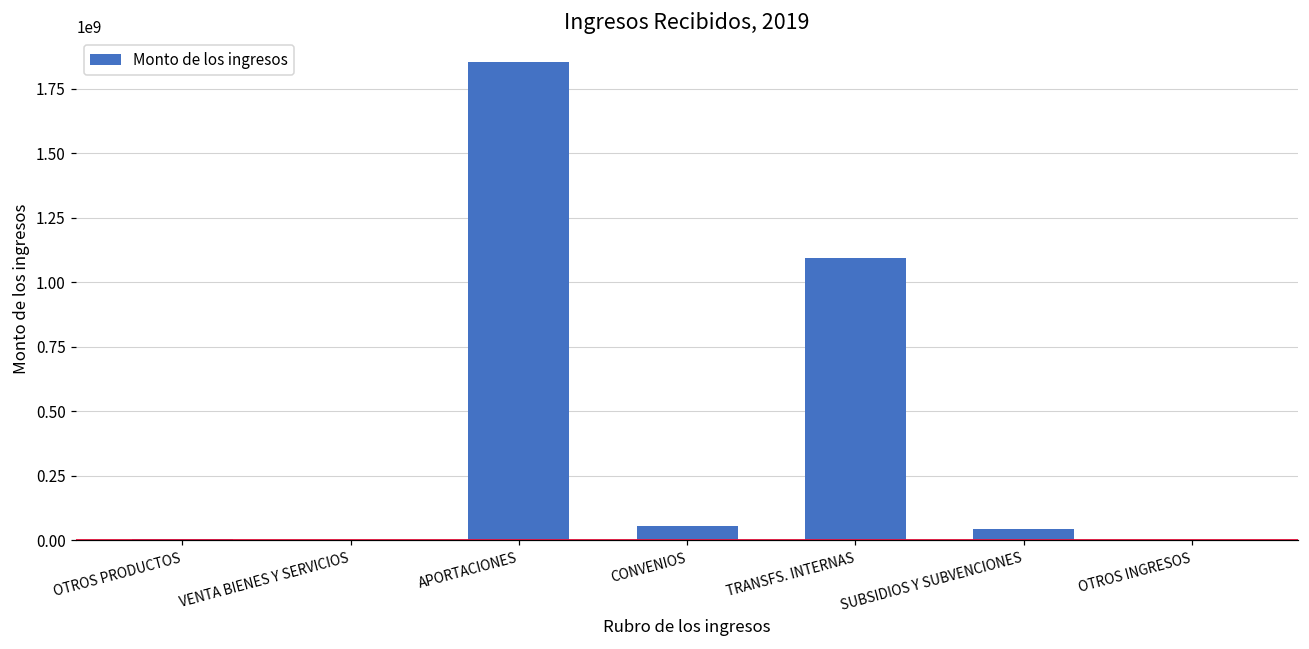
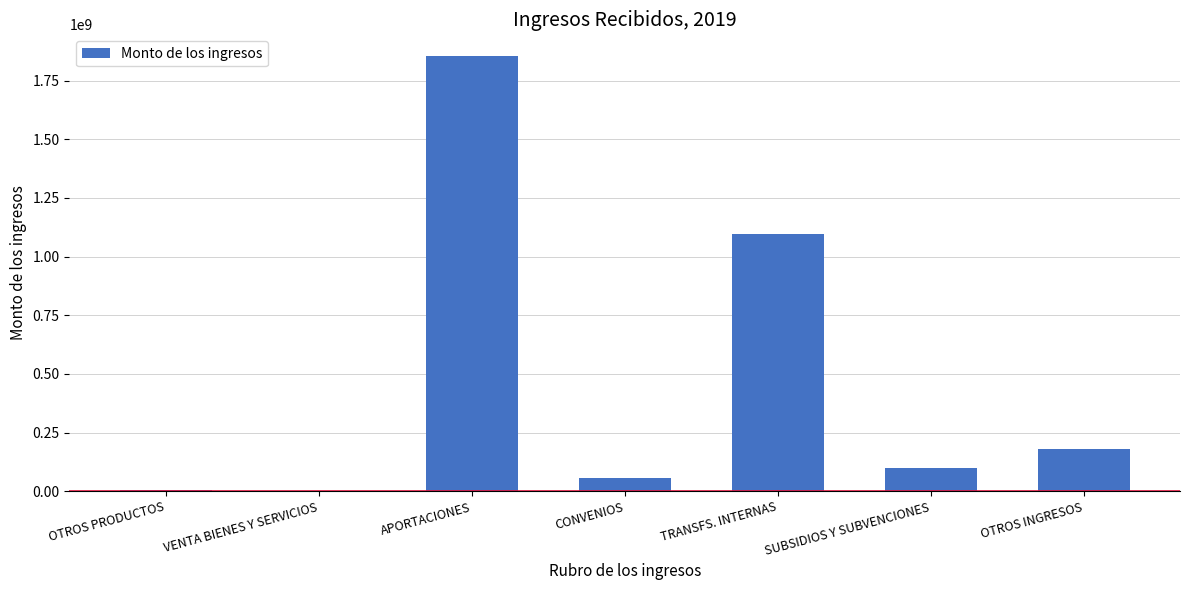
SUBSIDIOS Y SUBVENCIONES: 40000000 -> 100000000
OTROS INGRESOS: 0 -> 180000000
